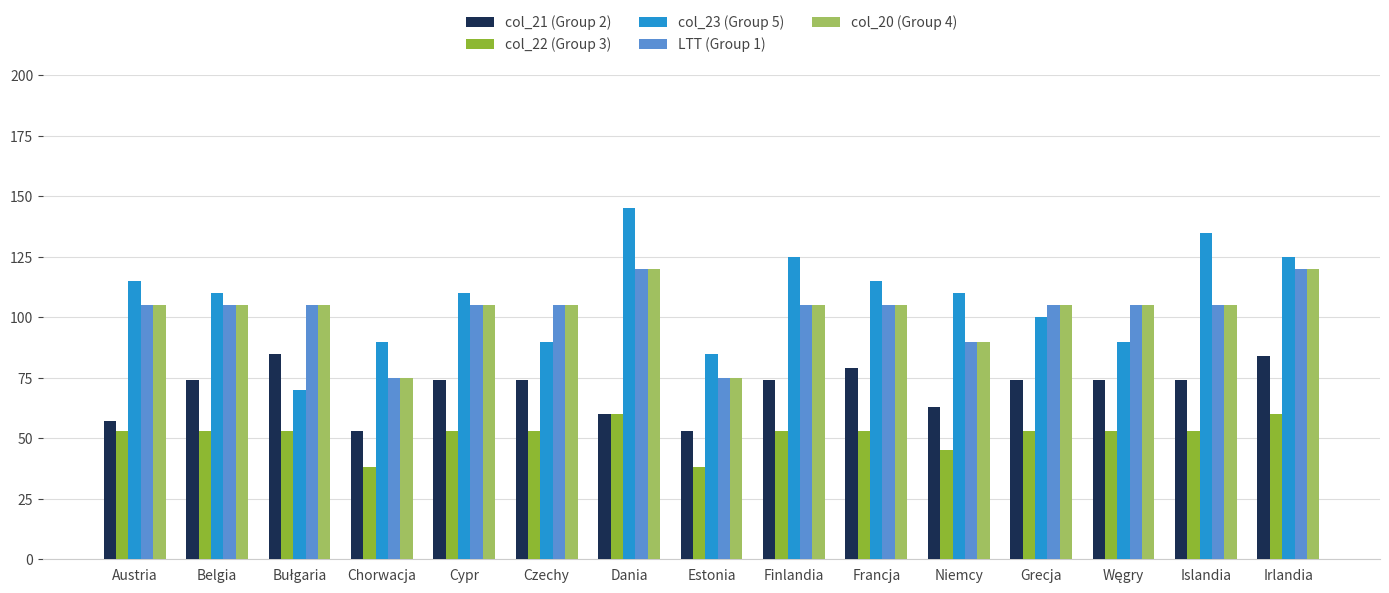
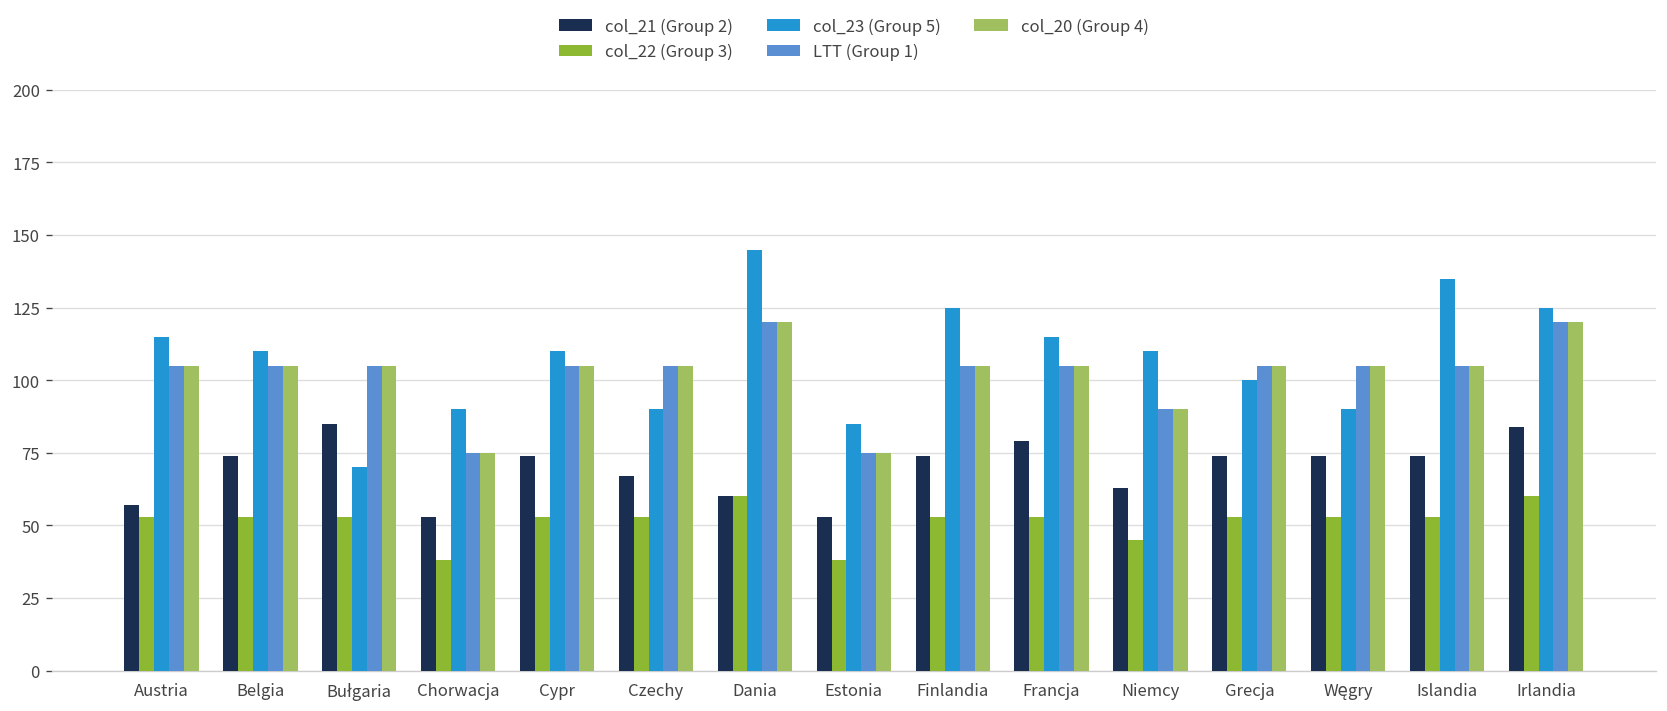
col_21 (Group 2), Czechy: 74 -> 67
